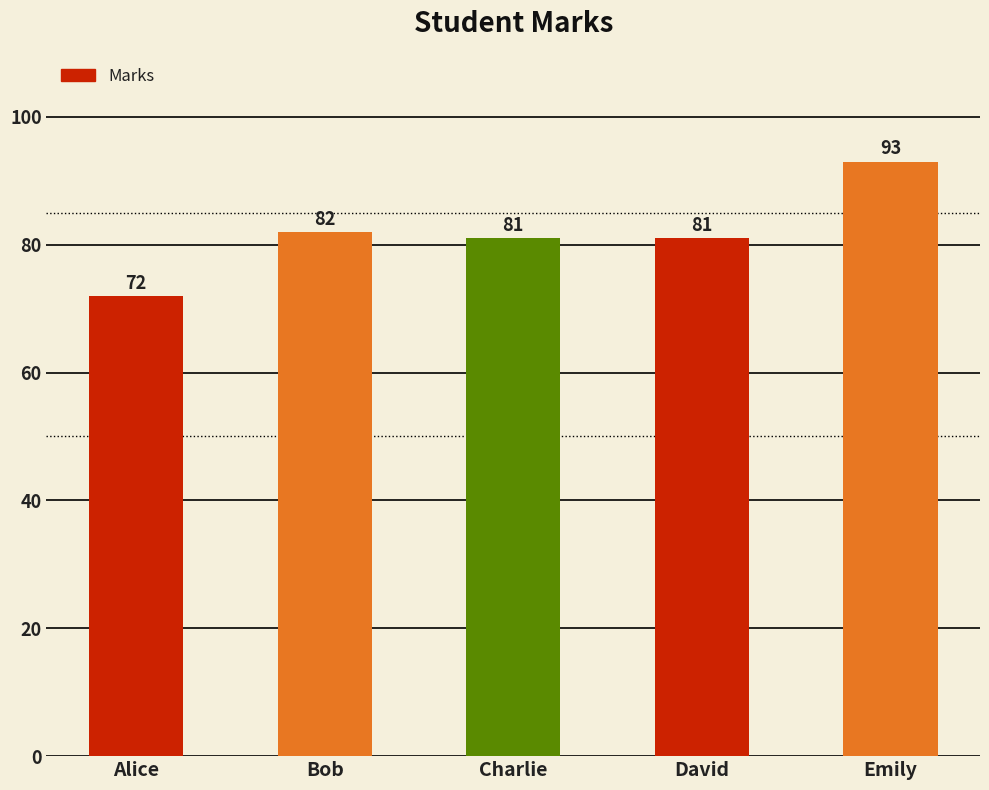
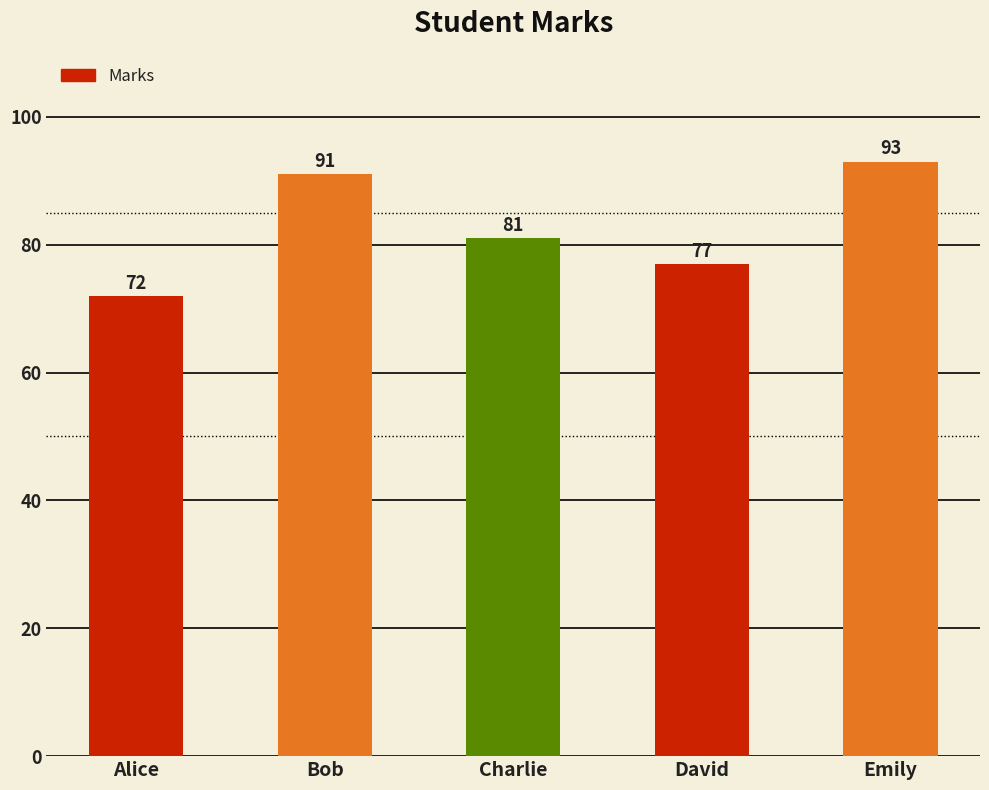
Bob: 82 -> 91
David: 81 -> 77
